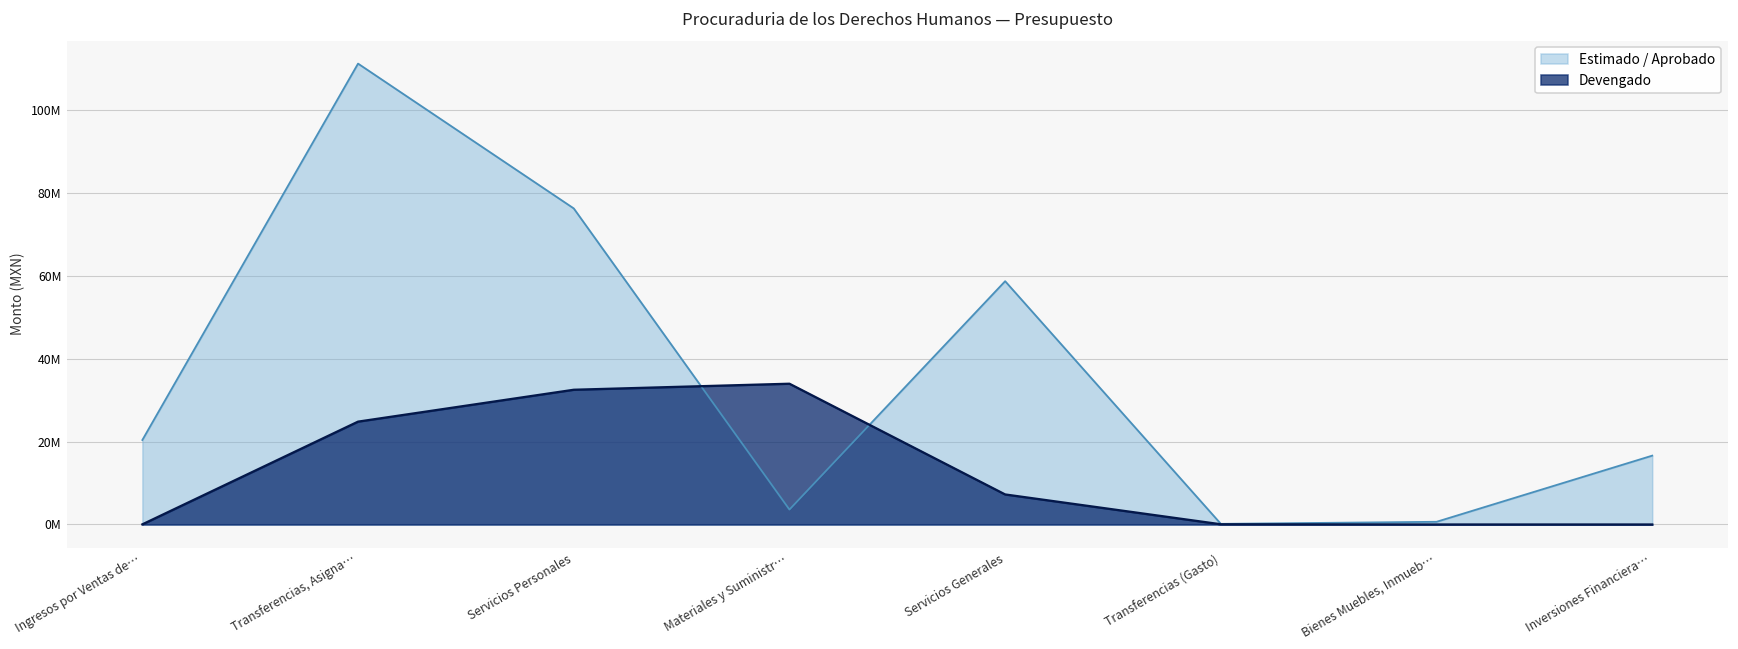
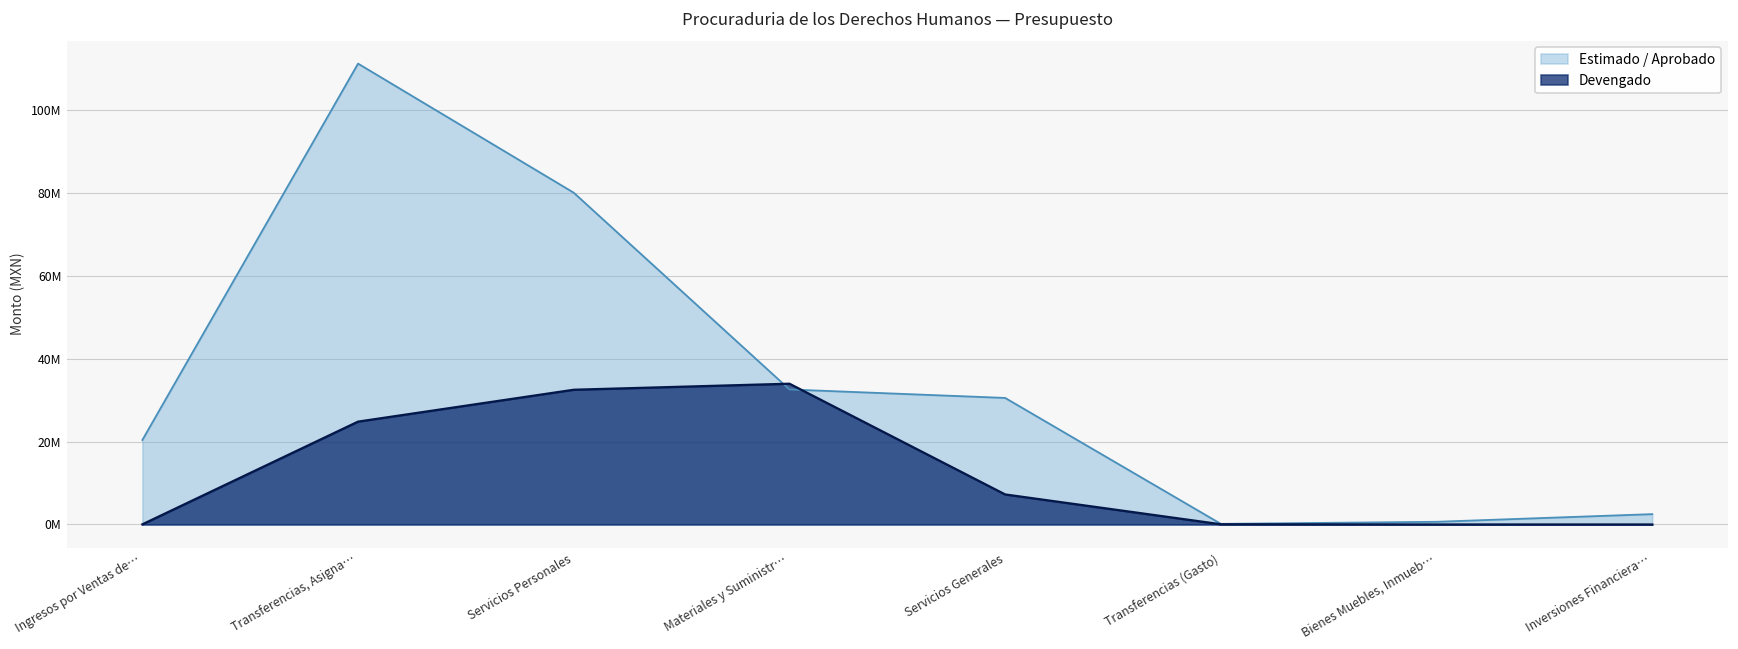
Estimado / Aprobado, Servicios Personales: 76000000 -> 80000000
Estimado / Aprobado, Materiales y Suministr…: 4000000 -> 33000000
Estimado / Aprobado, Servicios Generales: 59000000 -> 31000000
Estimado / Aprobado, Inversiones Financiera…: 17000000 -> 3000000
